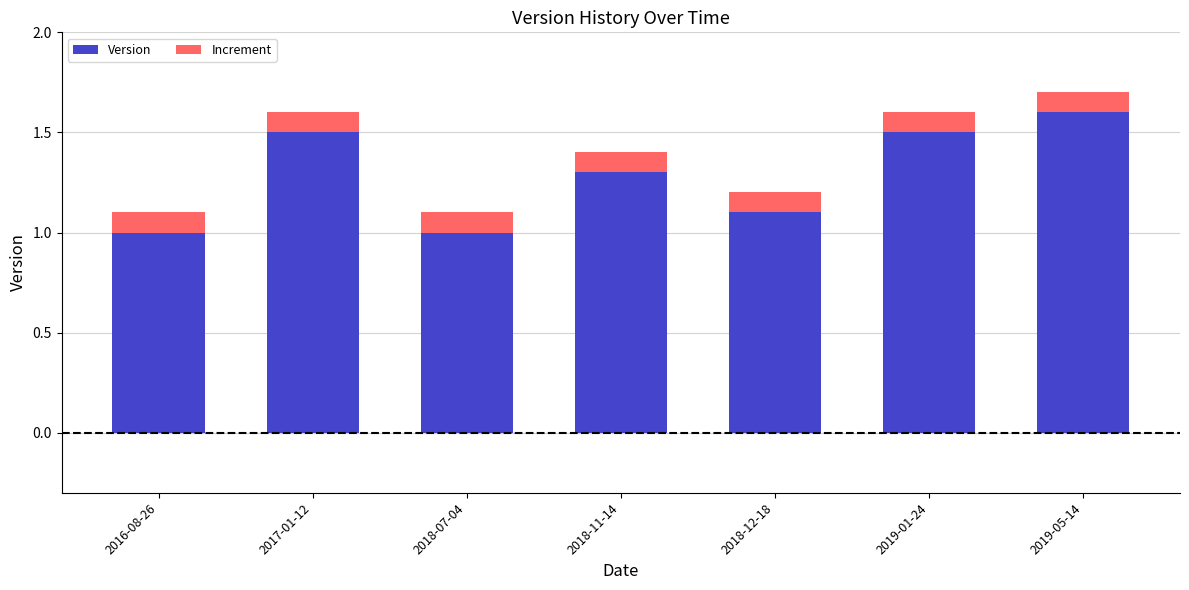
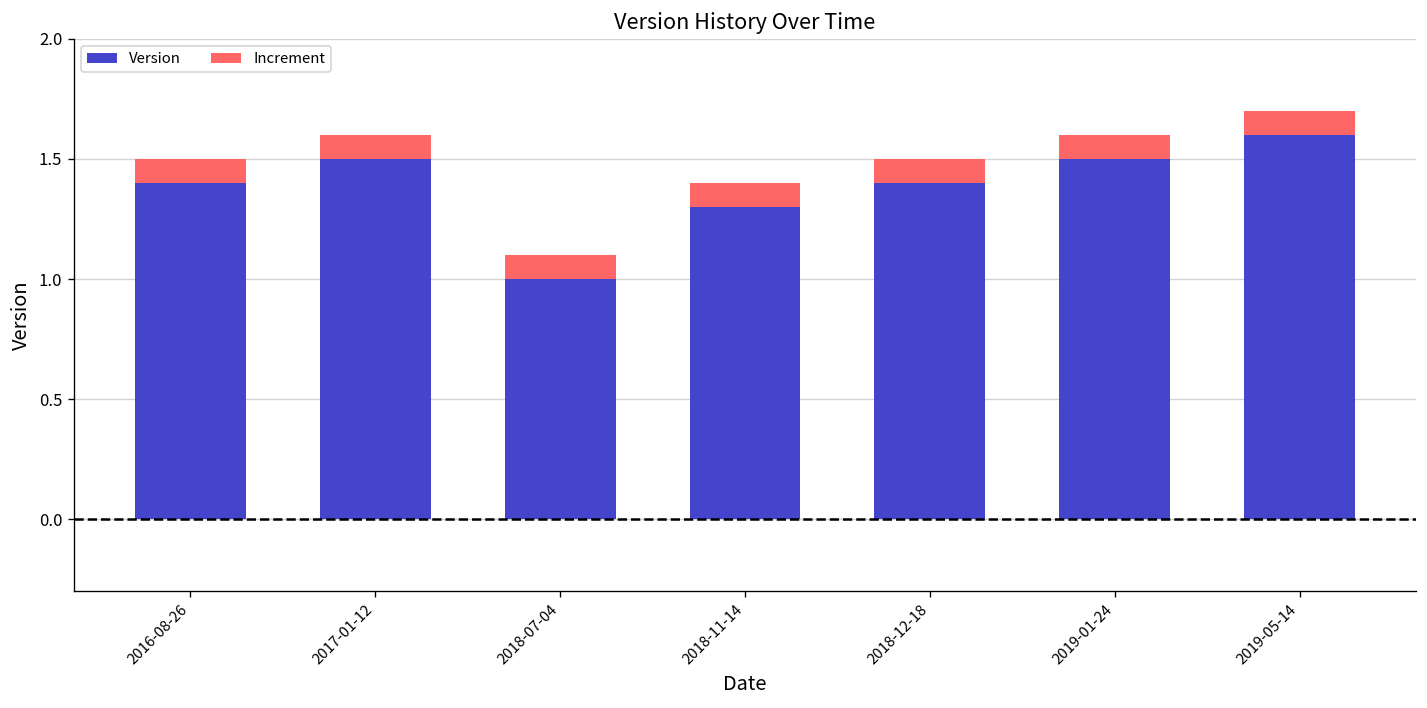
Version, 2016-08-26: 1.0 -> 1.4
Version, 2018-12-18: 1.1 -> 1.4
